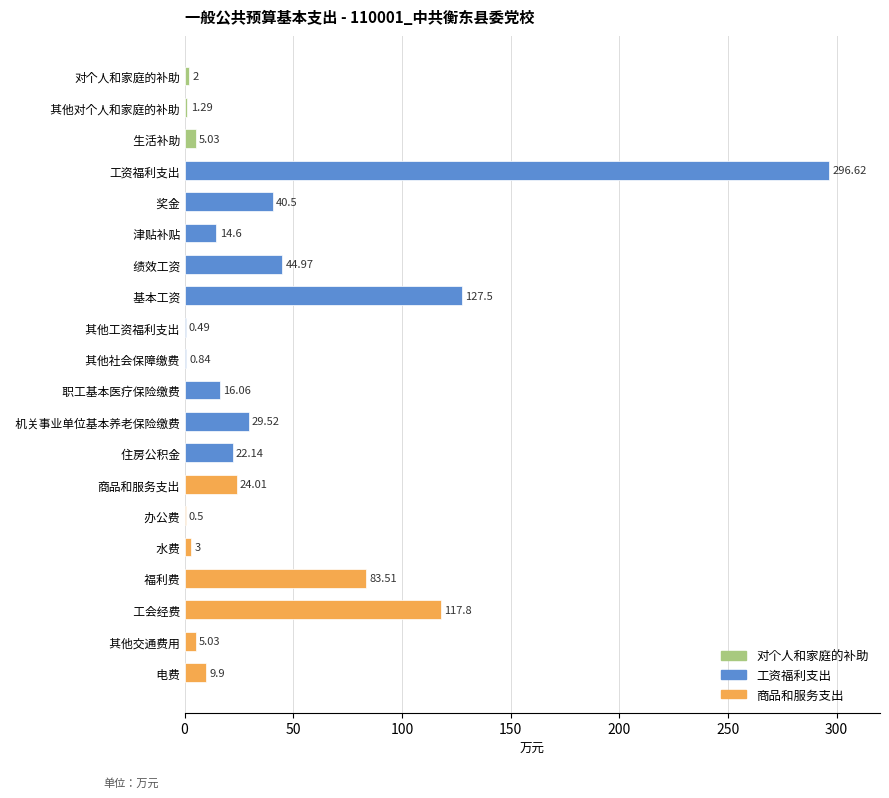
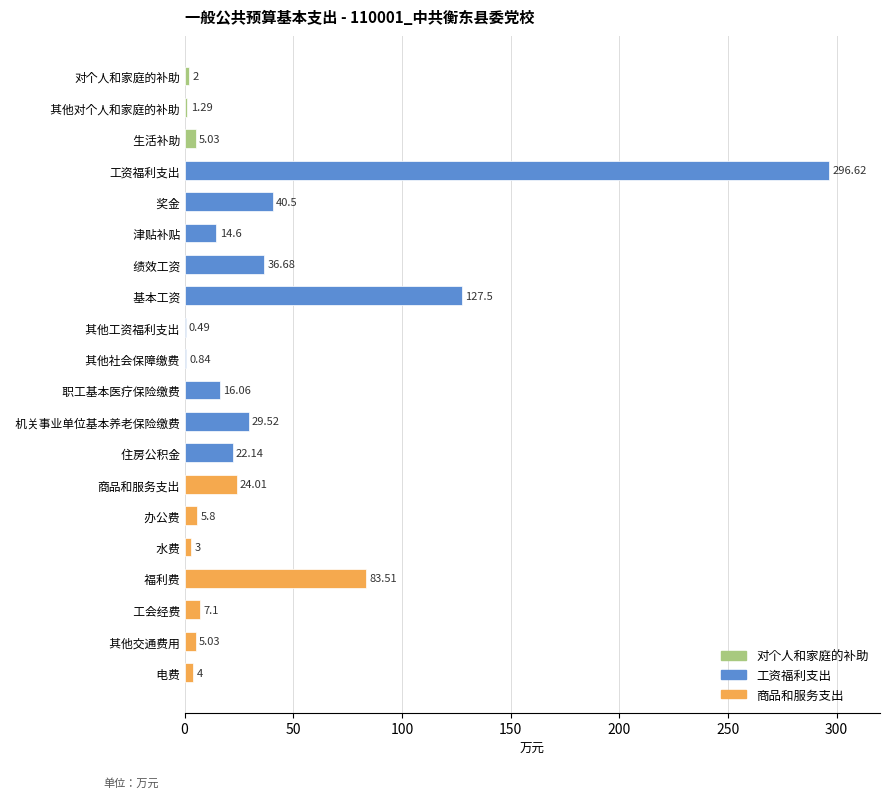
绩效工资: 44.97 -> 36.68
办公费: 0.5 -> 5.8
工会经费: 117.8 -> 7.1
电费: 9.9 -> 4
